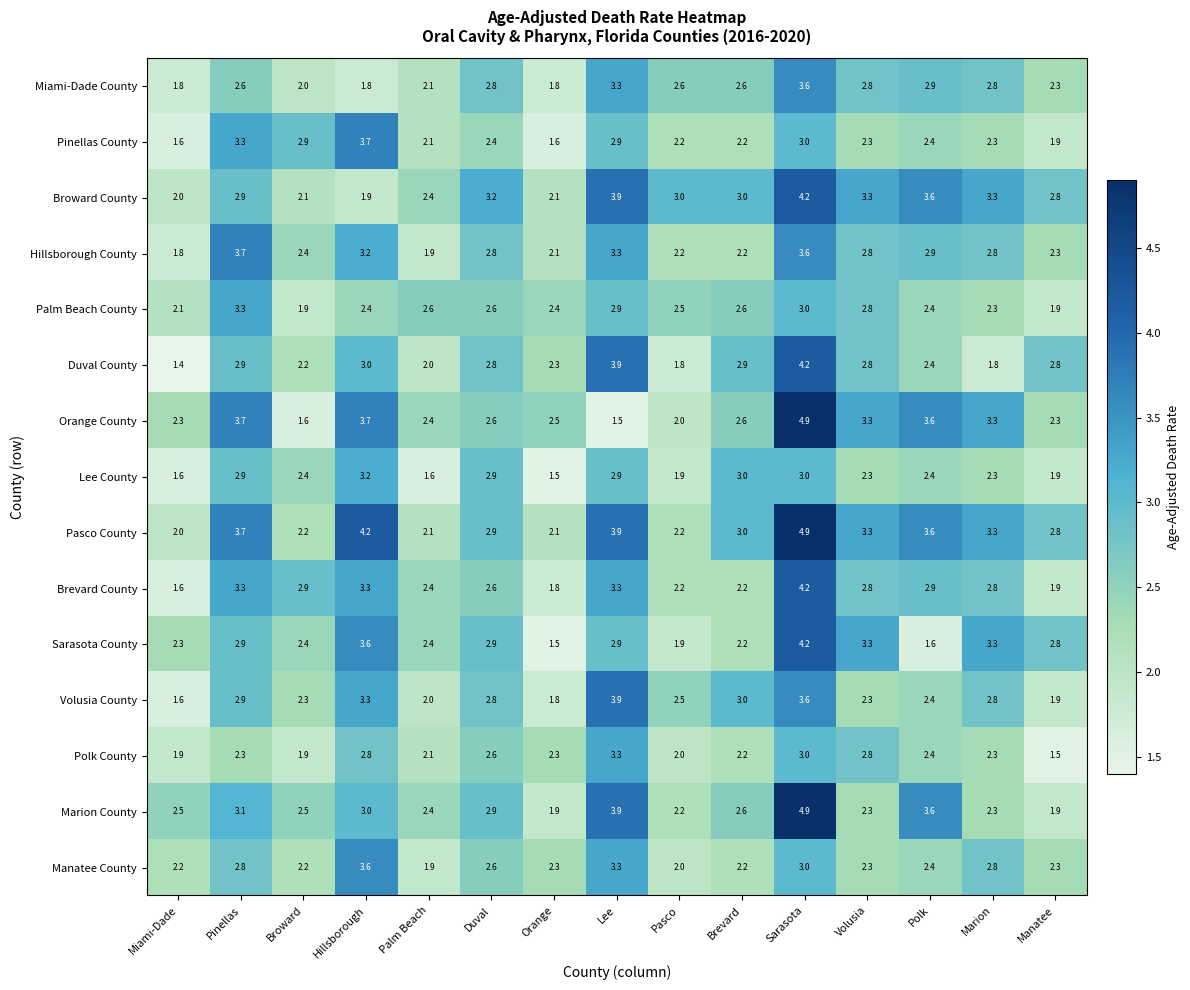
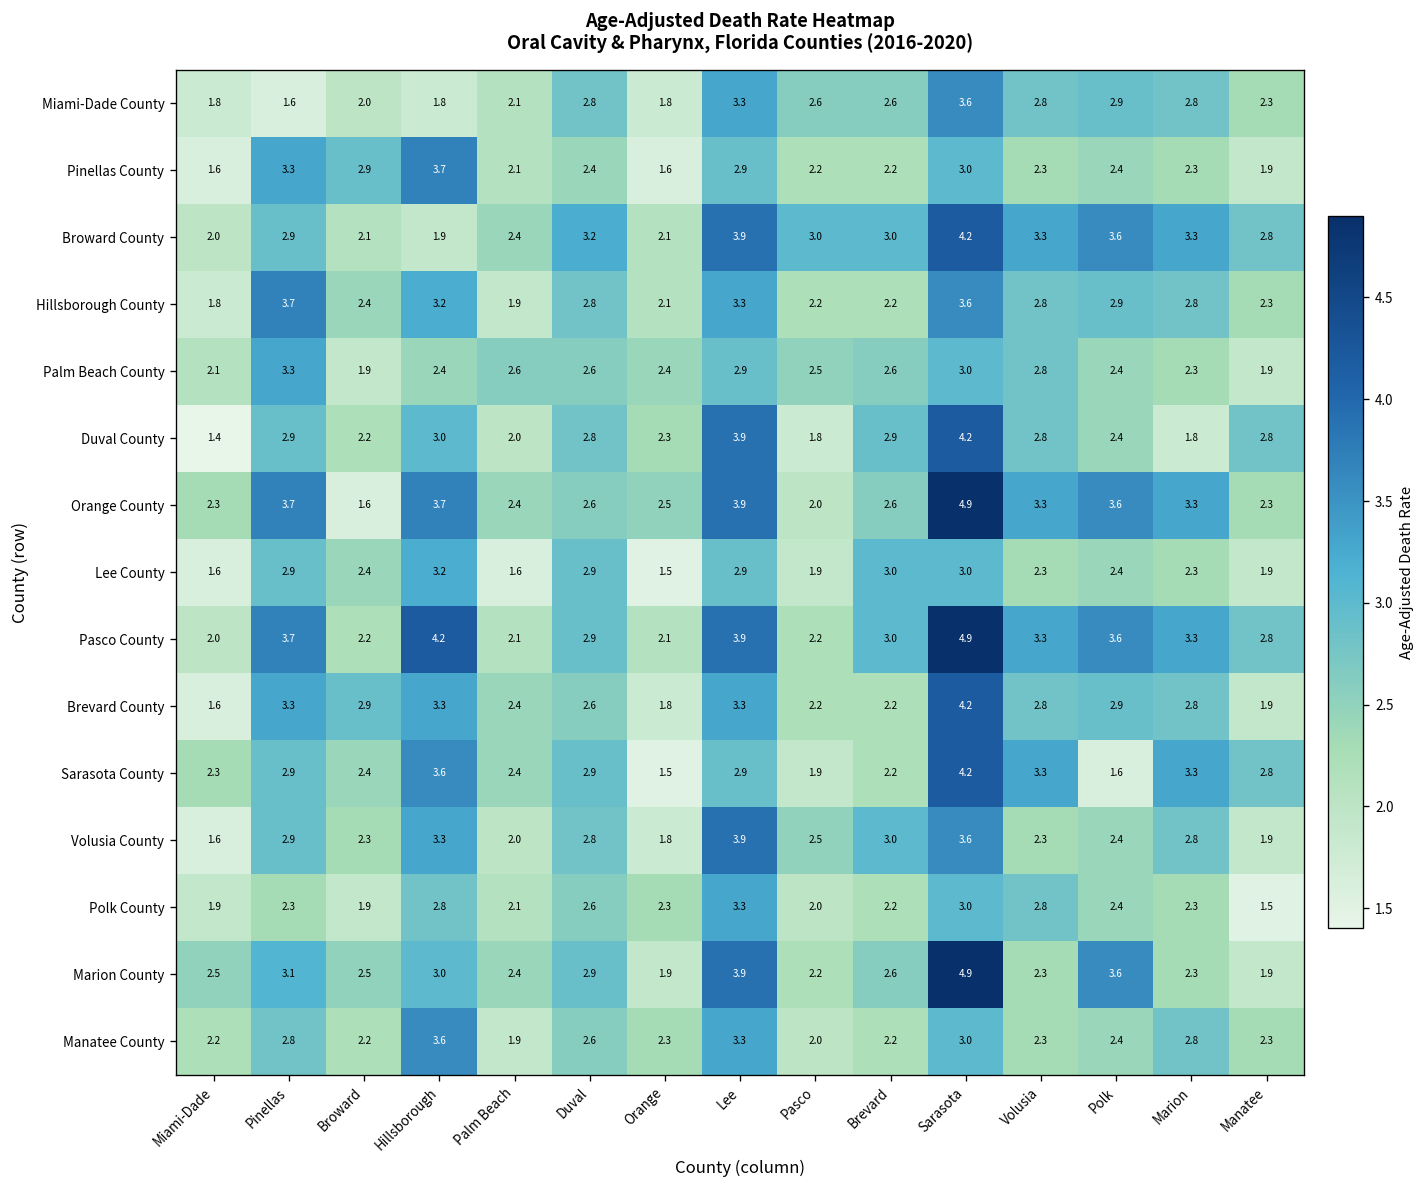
Miami-Dade County, Pinellas: 2.6 -> 1.6
Orange County, Lee: 1.5 -> 3.9
